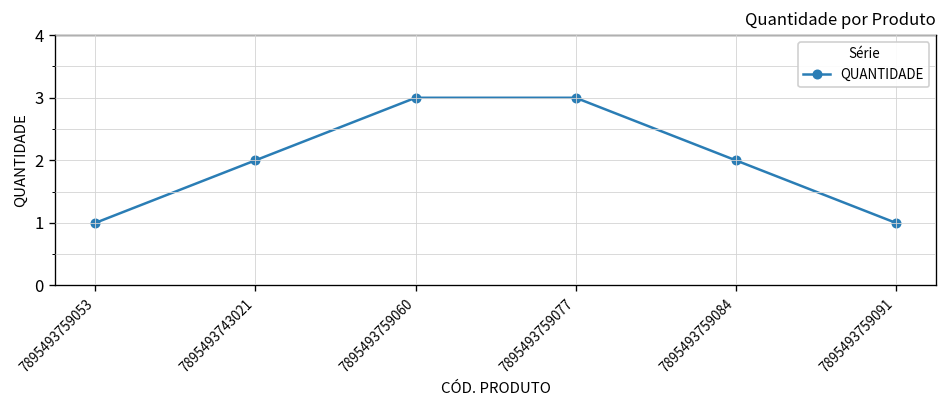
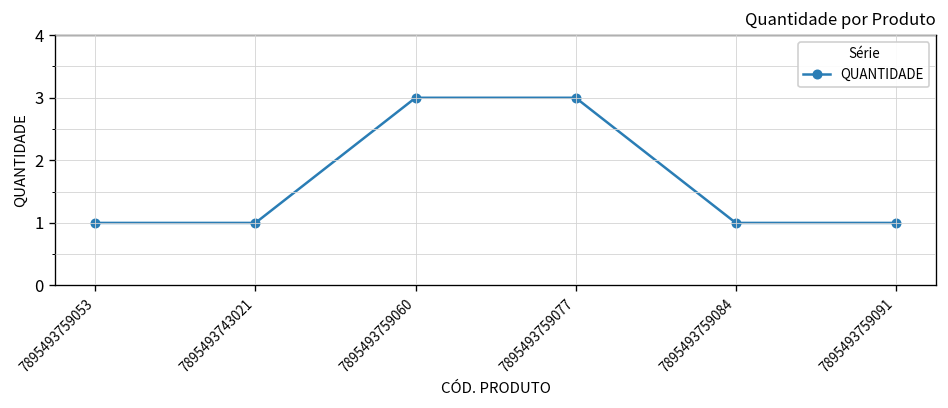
7895493743021: 2 -> 1
7895493759084: 2 -> 1
